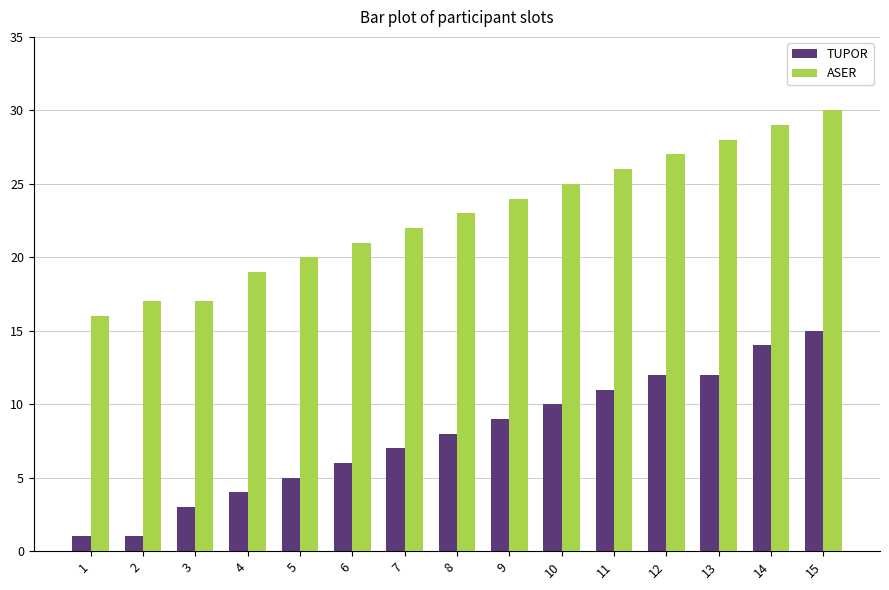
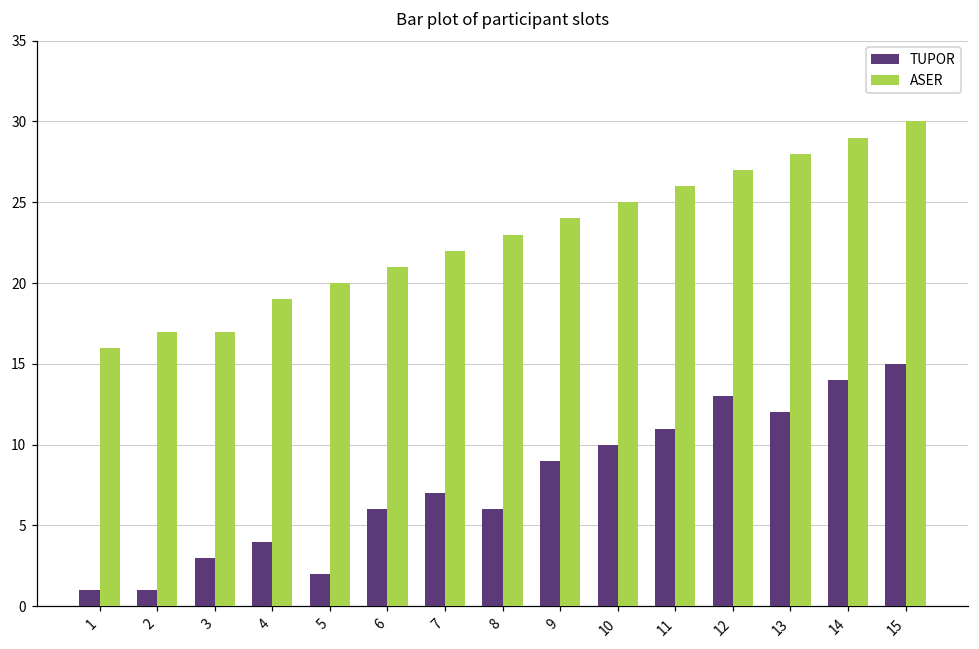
TUPOR, 5: 5 -> 2
TUPOR, 8: 8 -> 6
TUPOR, 12: 12 -> 13
